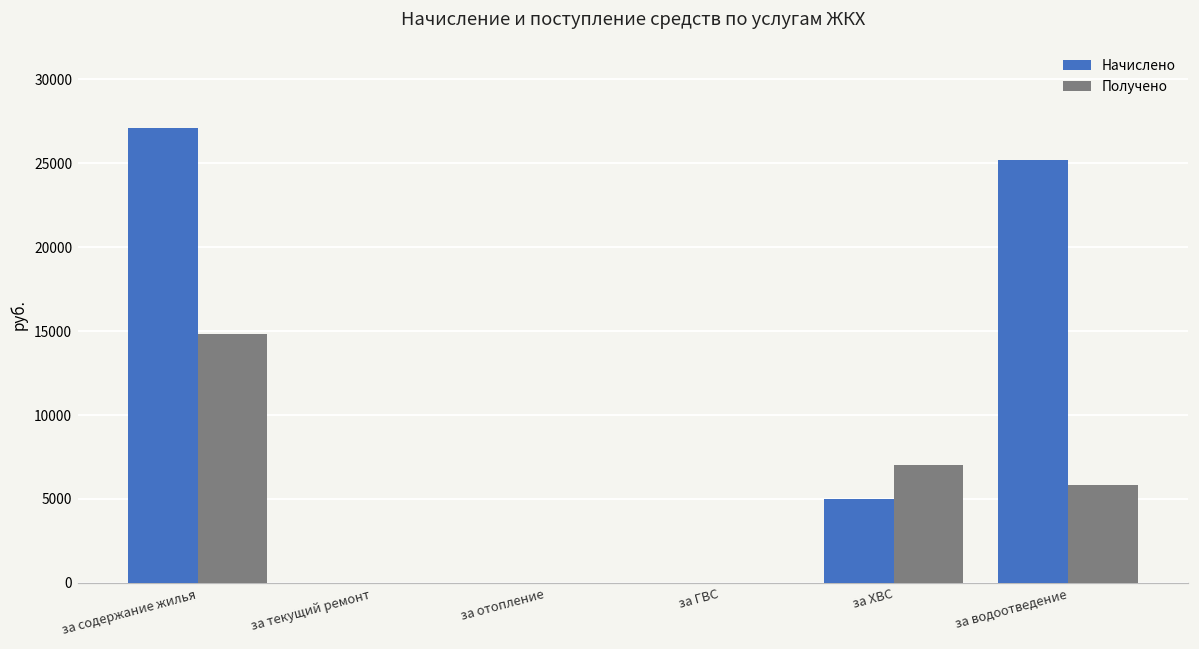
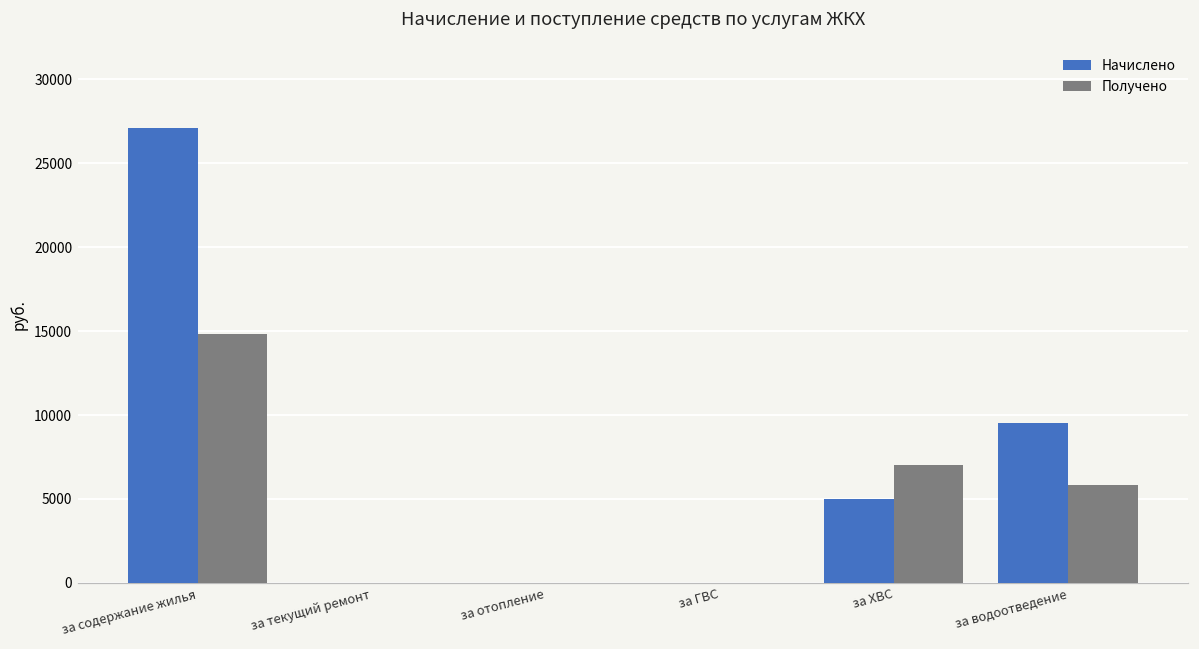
Начислено, за водоотведение: 25200 -> 9500
